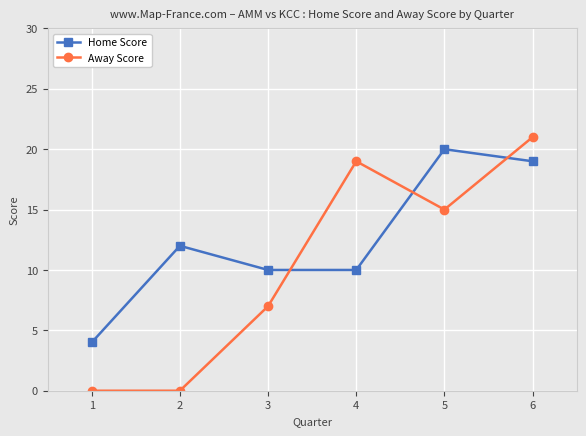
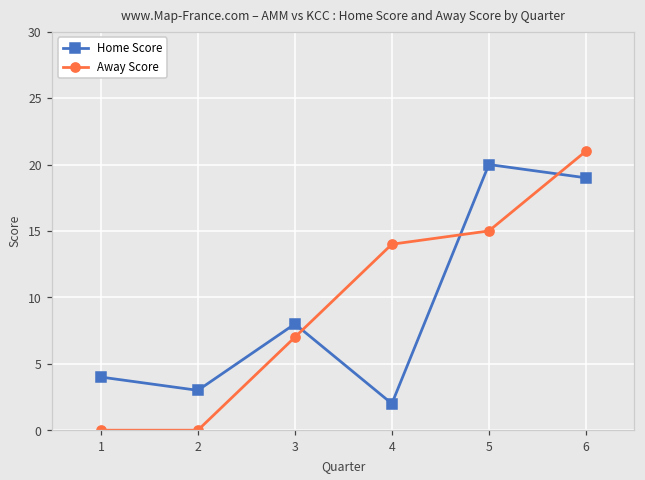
Home Score, 2: 12 -> 3
Home Score, 3: 10 -> 8
Home Score, 4: 10 -> 2
Away Score, 4: 19 -> 14
